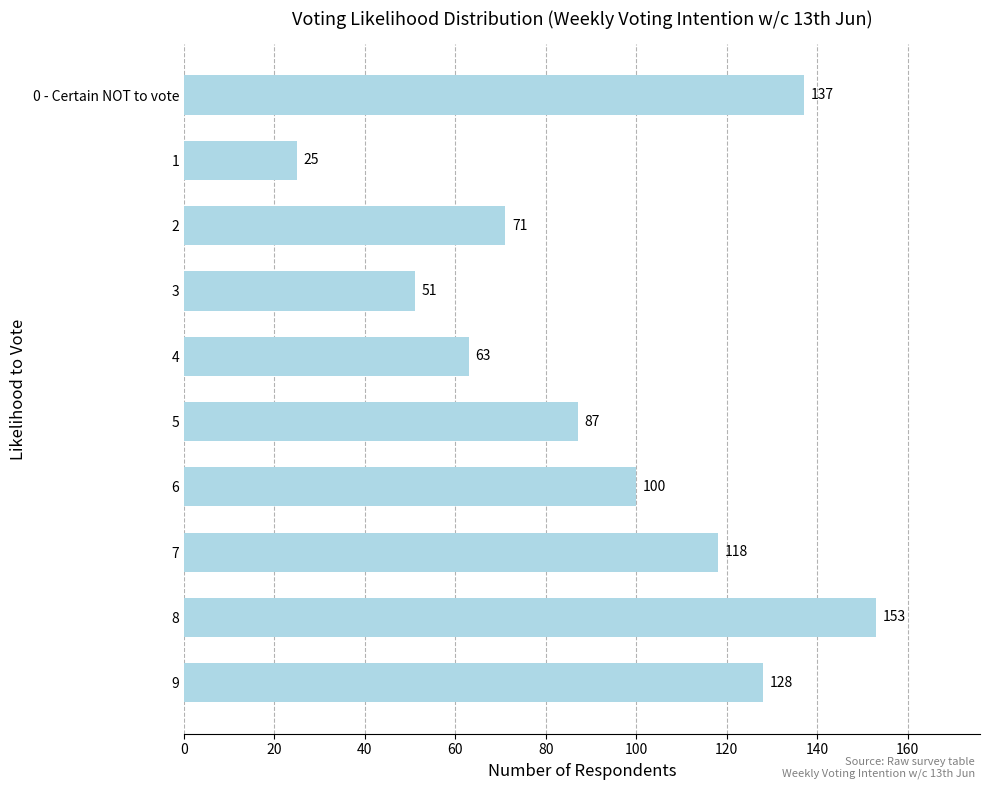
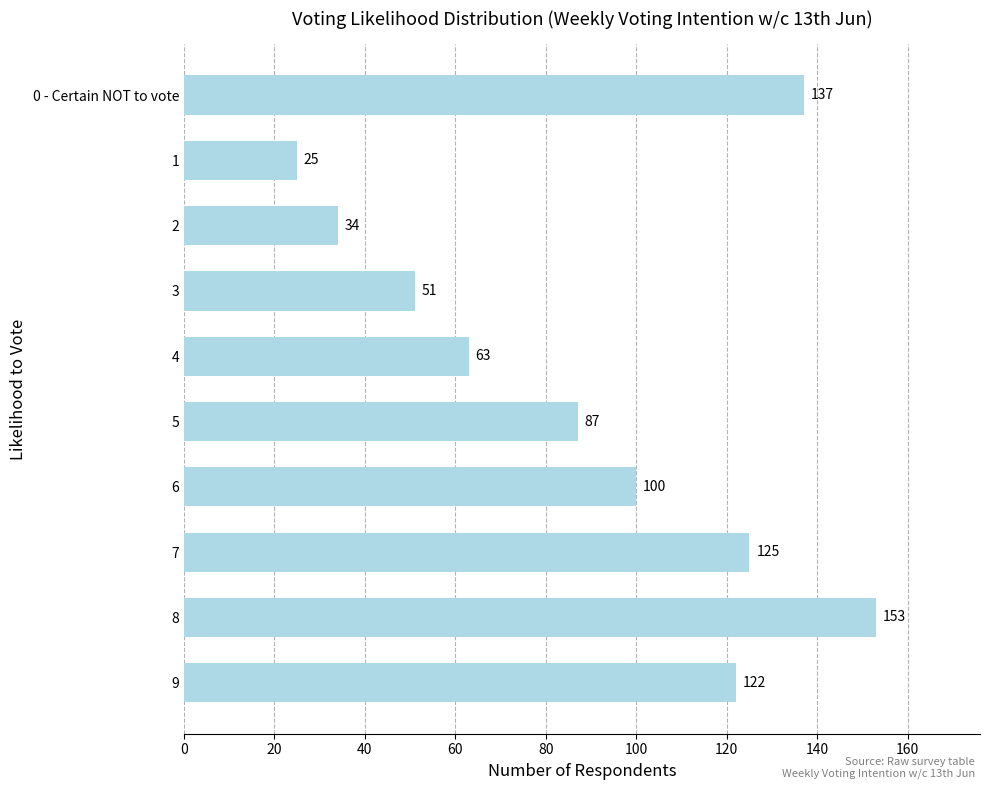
2: 71 -> 34
7: 118 -> 125
9: 128 -> 122
